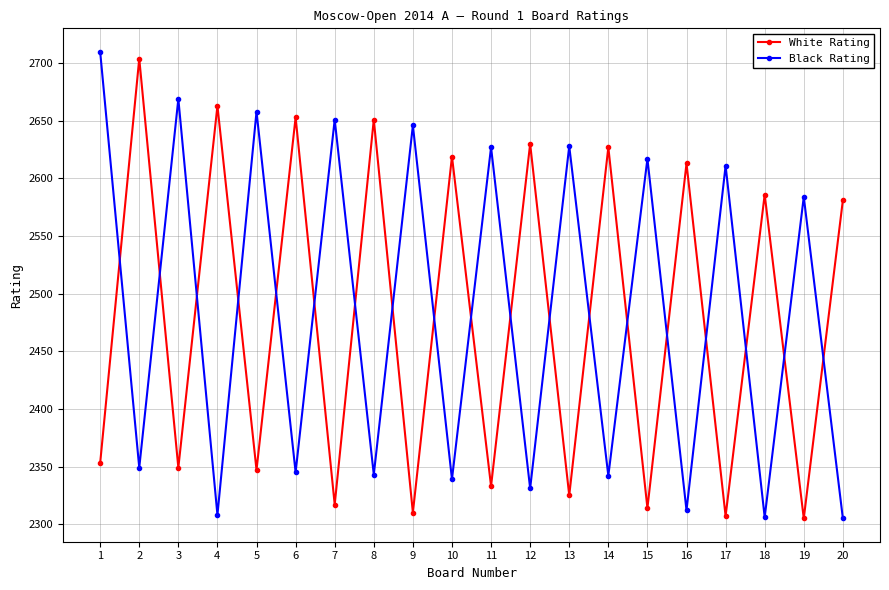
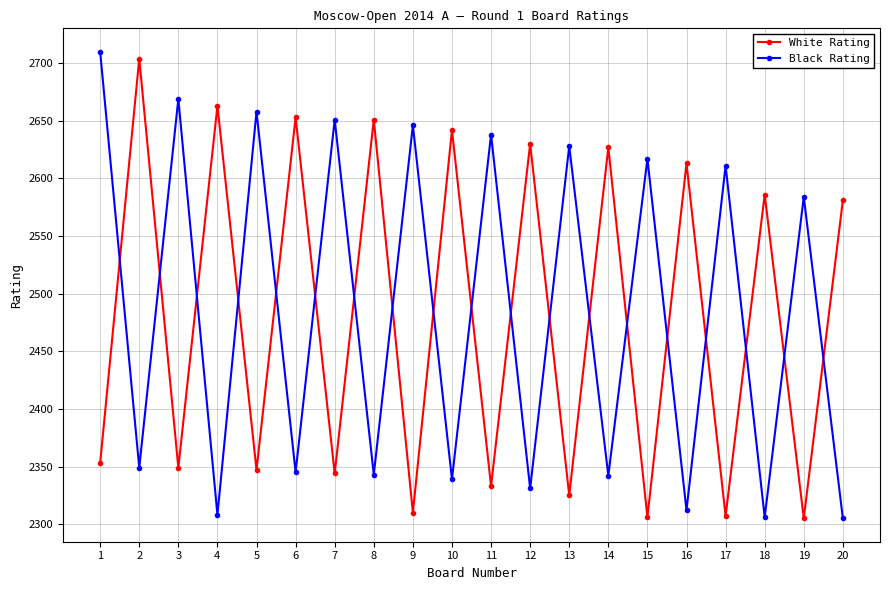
White Rating, 7: 2317 -> 2344
White Rating, 10: 2619 -> 2642
Black Rating, 11: 2627 -> 2638
White Rating, 15: 2314 -> 2306
